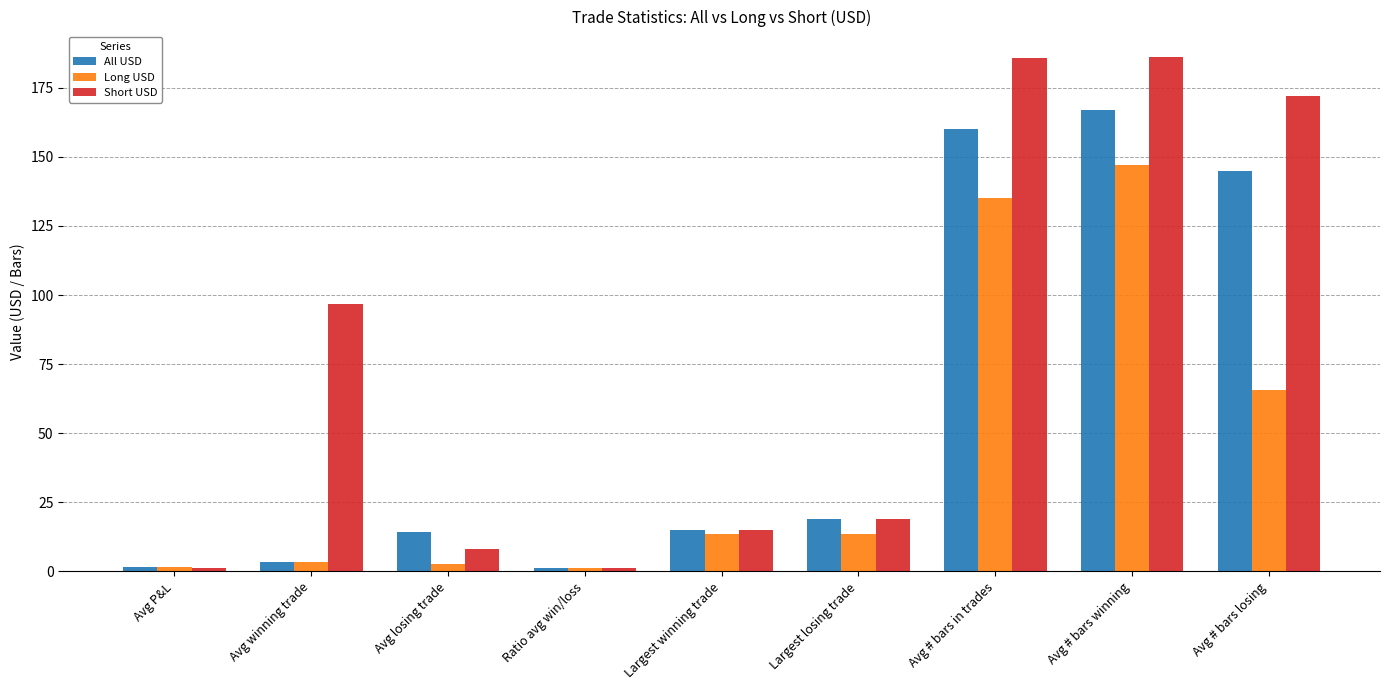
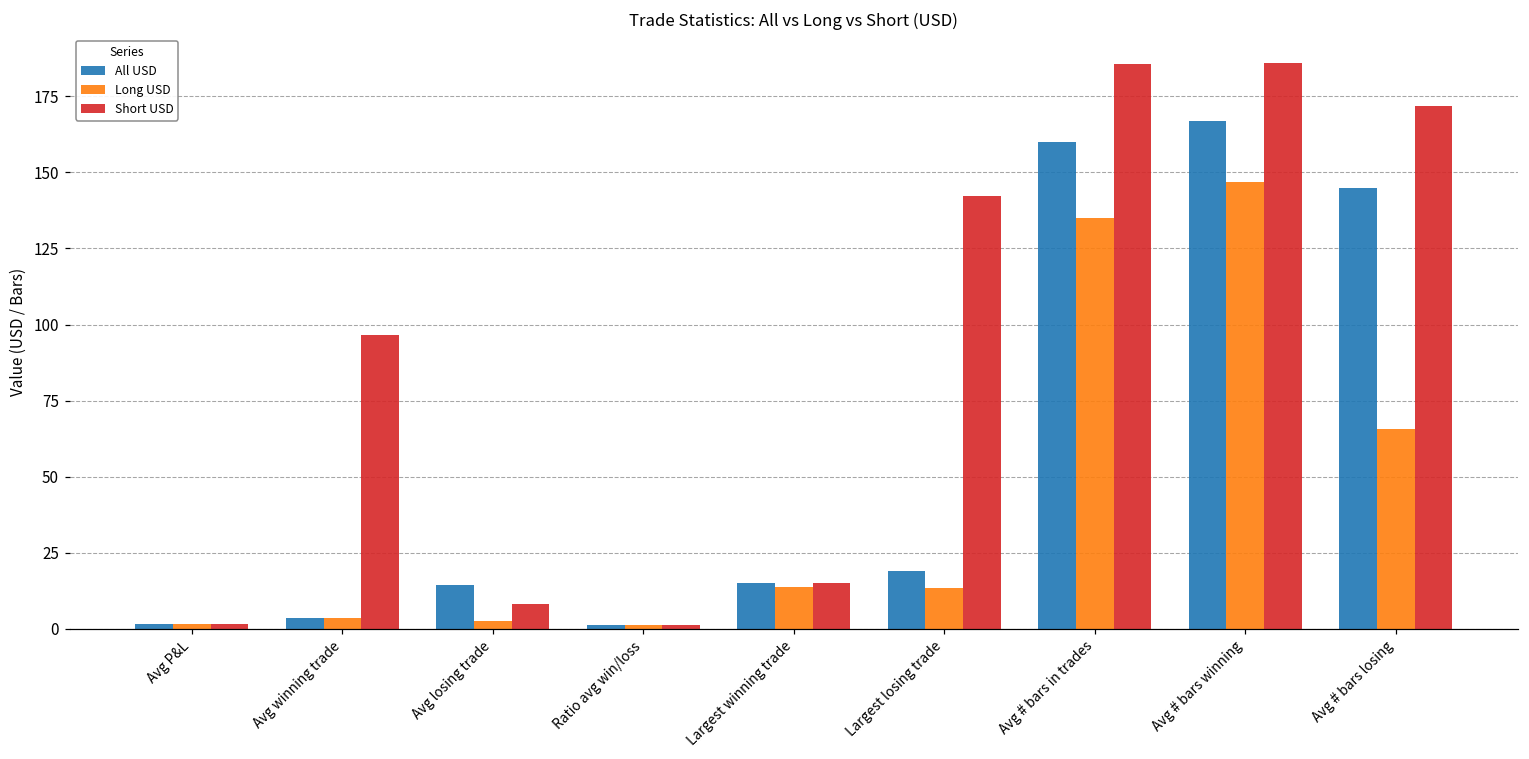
Short USD, Largest losing trade: 19 -> 142
